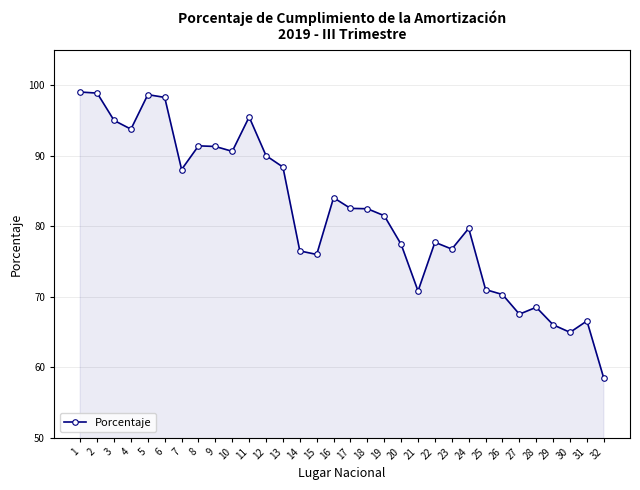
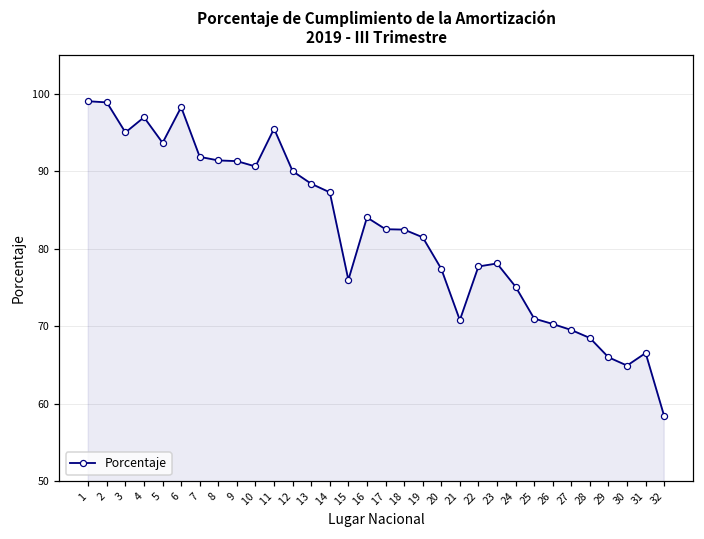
4: 94 -> 97
5: 99 -> 94
7: 88 -> 92
14: 77 -> 87
23: 77 -> 78
24: 80 -> 75
27: 68 -> 70
